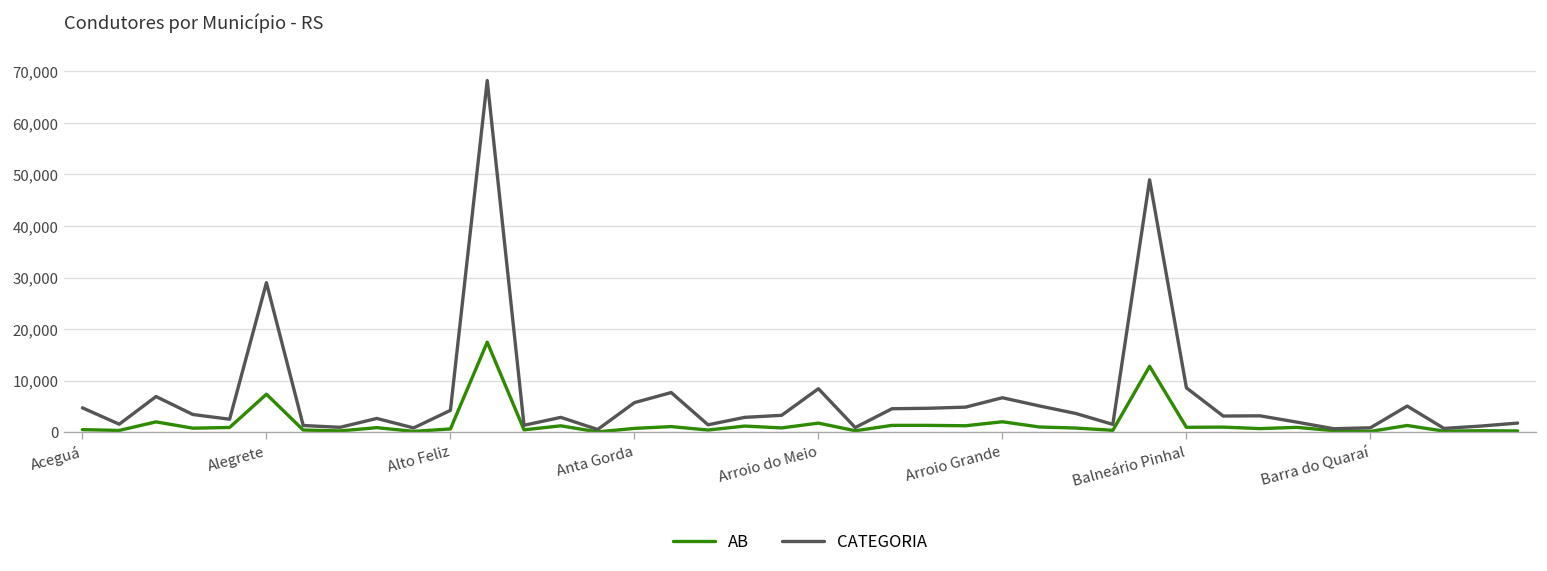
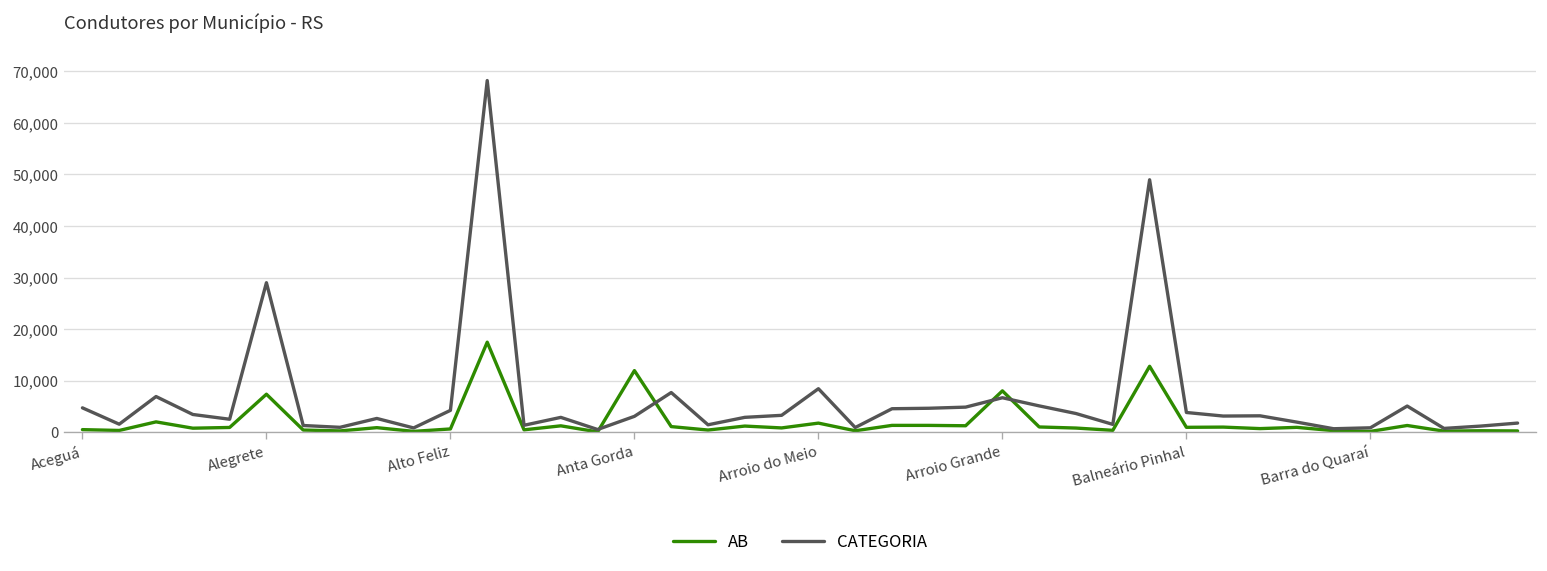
AB, Anta Gorda: 1,000 -> 12,000
CATEGORIA, Anta Gorda: 6,000 -> 3,000
AB, Arroio Grande: 2,000 -> 8,000
CATEGORIA, Balneário Pinhal: 9,000 -> 4,000
